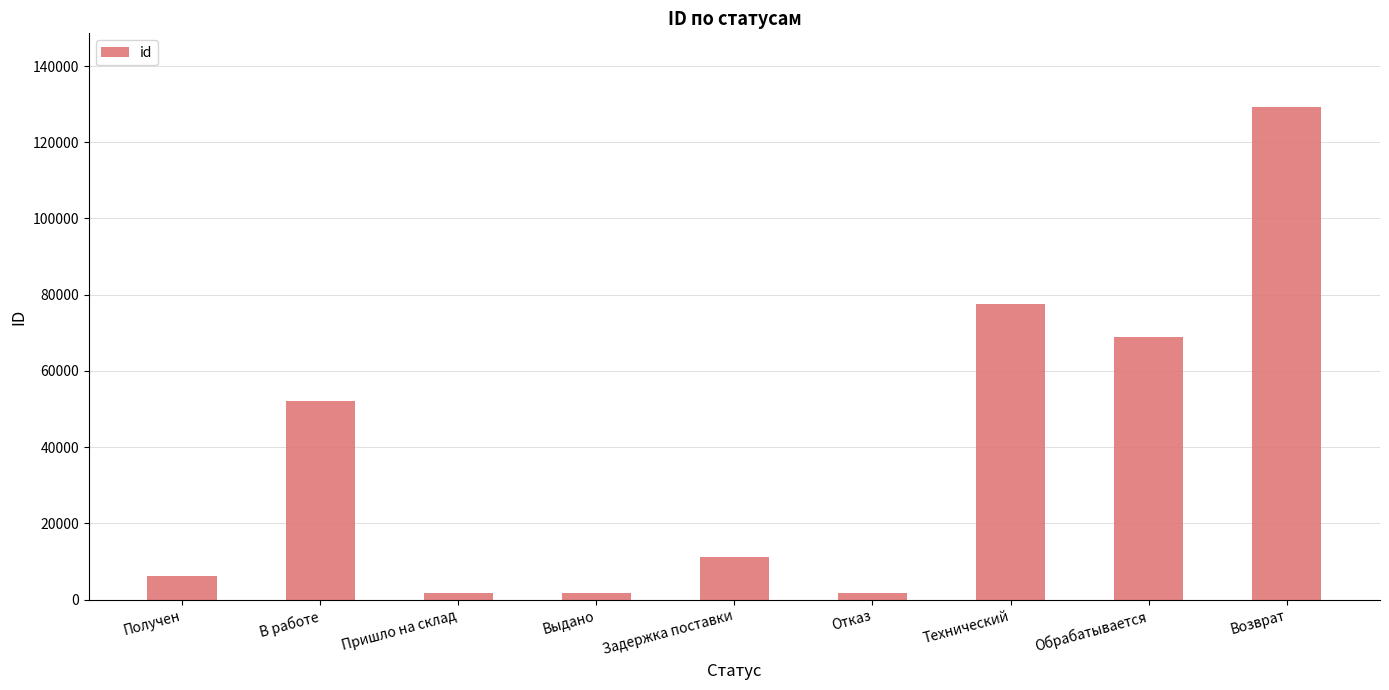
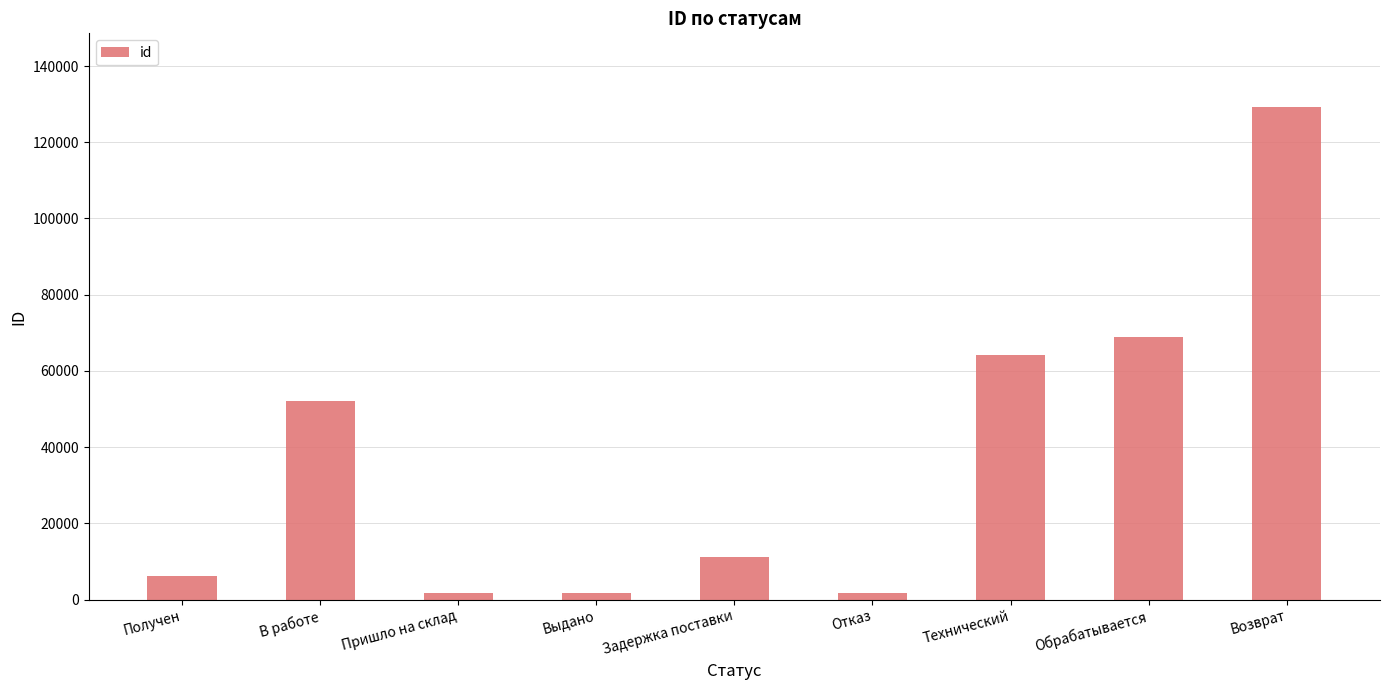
Технический: 78000 -> 64000
